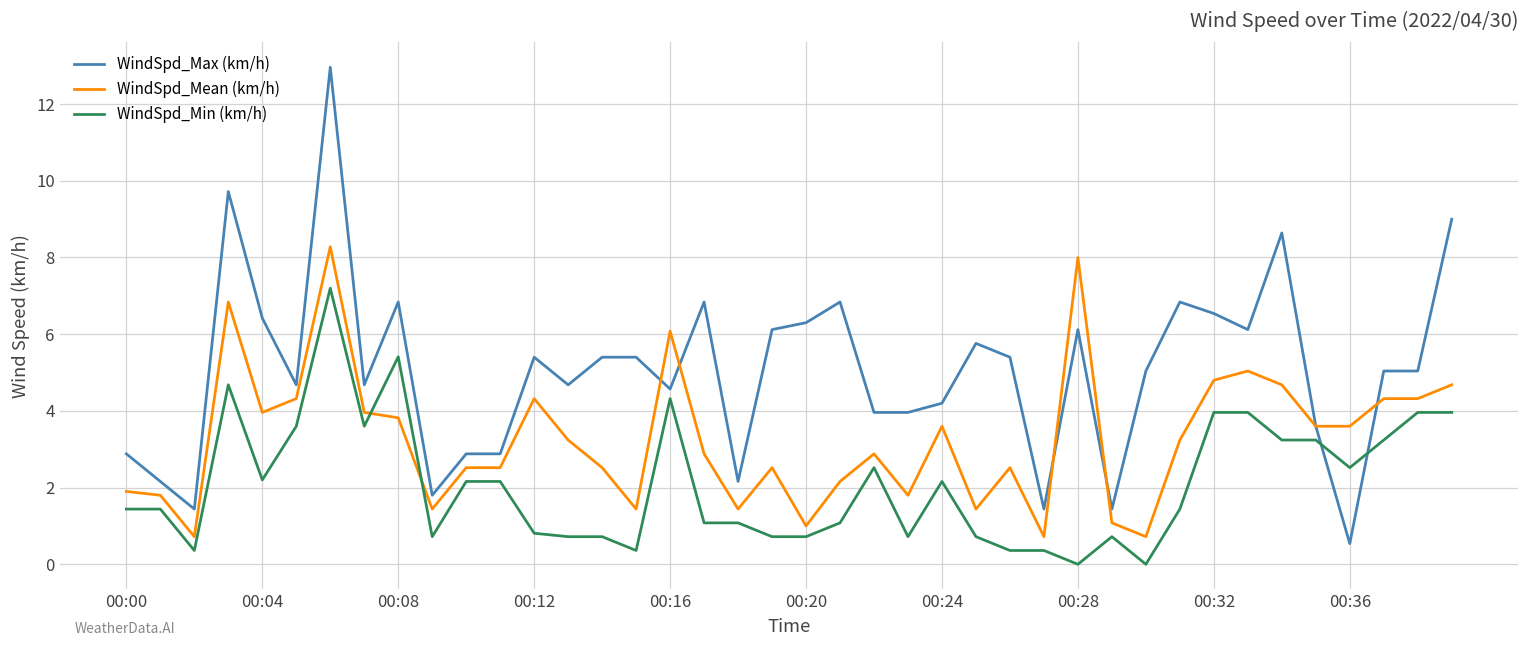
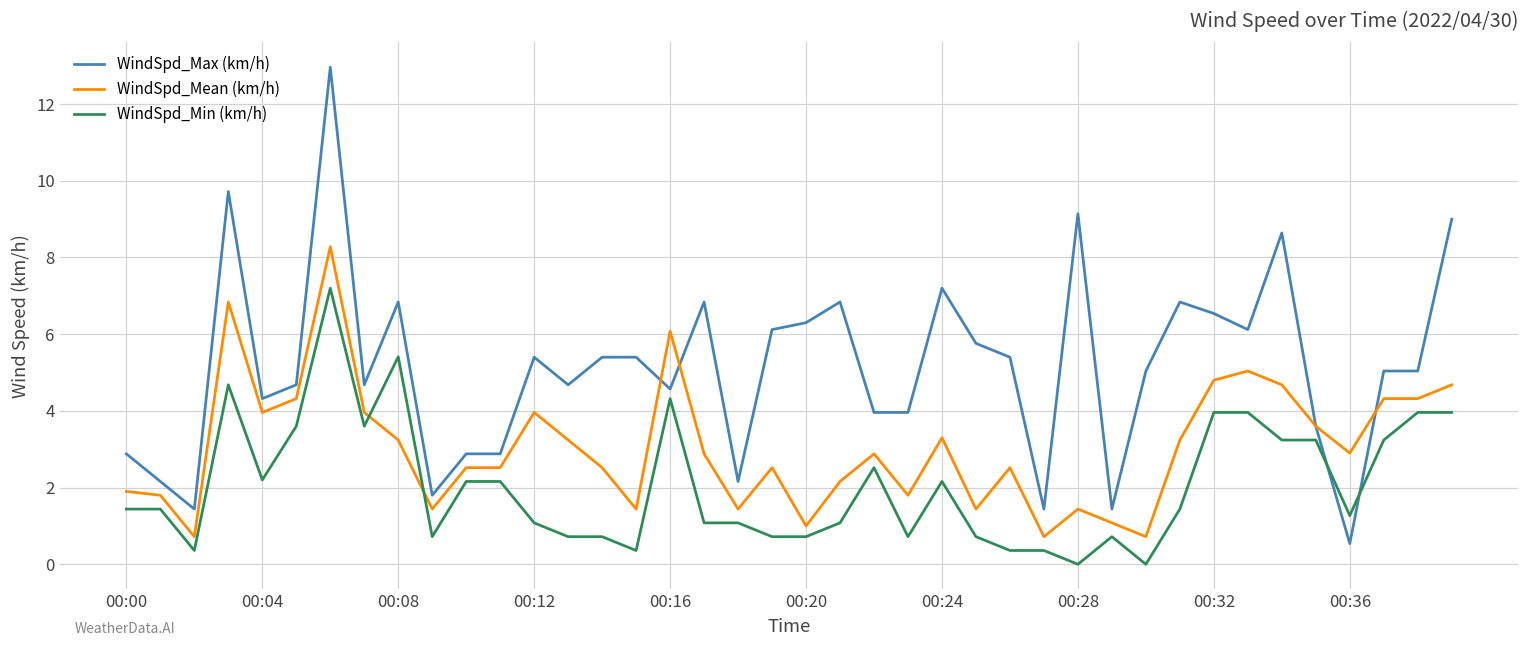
WindSpd_Max (km/h), 00:04: 6.4 -> 4.3
WindSpd_Mean (km/h), 00:08: 3.8 -> 3.2
WindSpd_Mean (km/h), 00:12: 4.3 -> 4.0
WindSpd_Min (km/h), 00:12: 0.8 -> 1.1
WindSpd_Max (km/h), 00:24: 4.2 -> 7.2
WindSpd_Mean (km/h), 00:24: 3.6 -> 3.3
WindSpd_Max (km/h), 00:28: 6.1 -> 9.1
WindSpd_Mean (km/h), 00:28: 8.0 -> 1.4
WindSpd_Mean (km/h), 00:36: 3.6 -> 2.9
WindSpd_Min (km/h), 00:36: 2.5 -> 1.3
